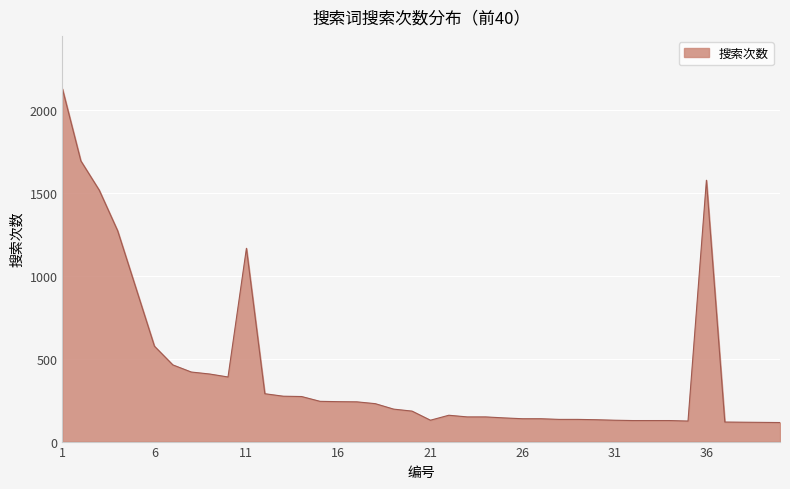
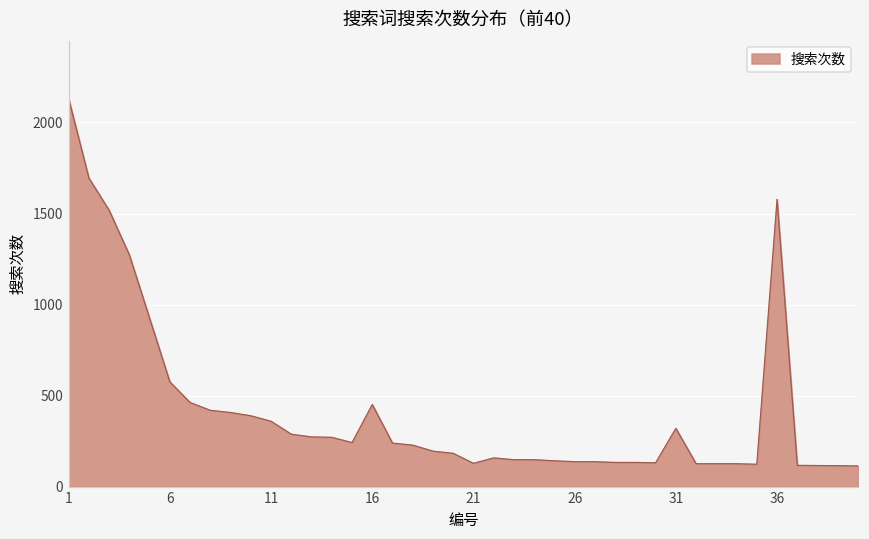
11: 1170 -> 360
16: 240 -> 450
31: 130 -> 320
